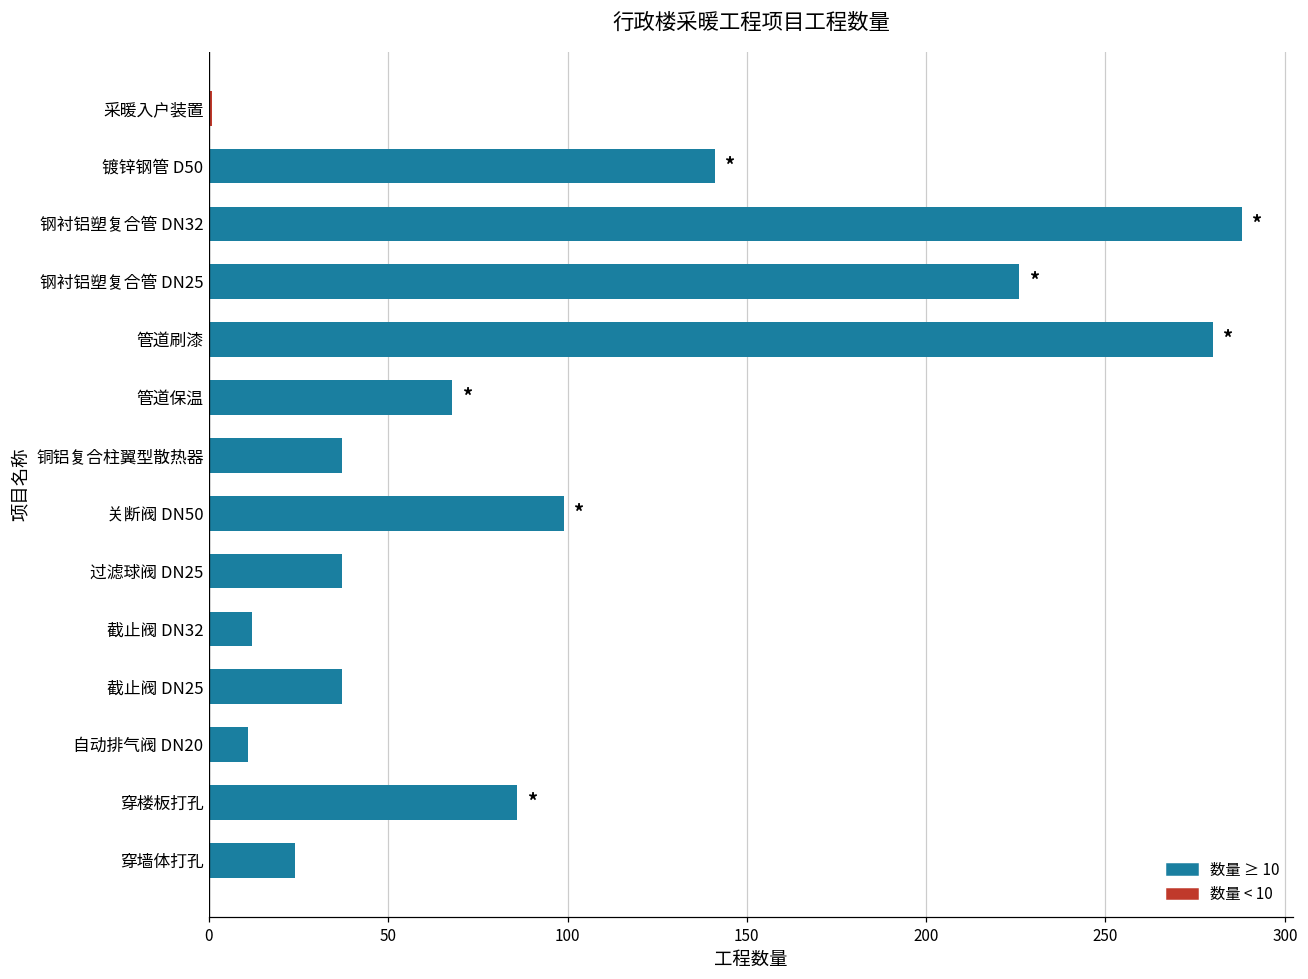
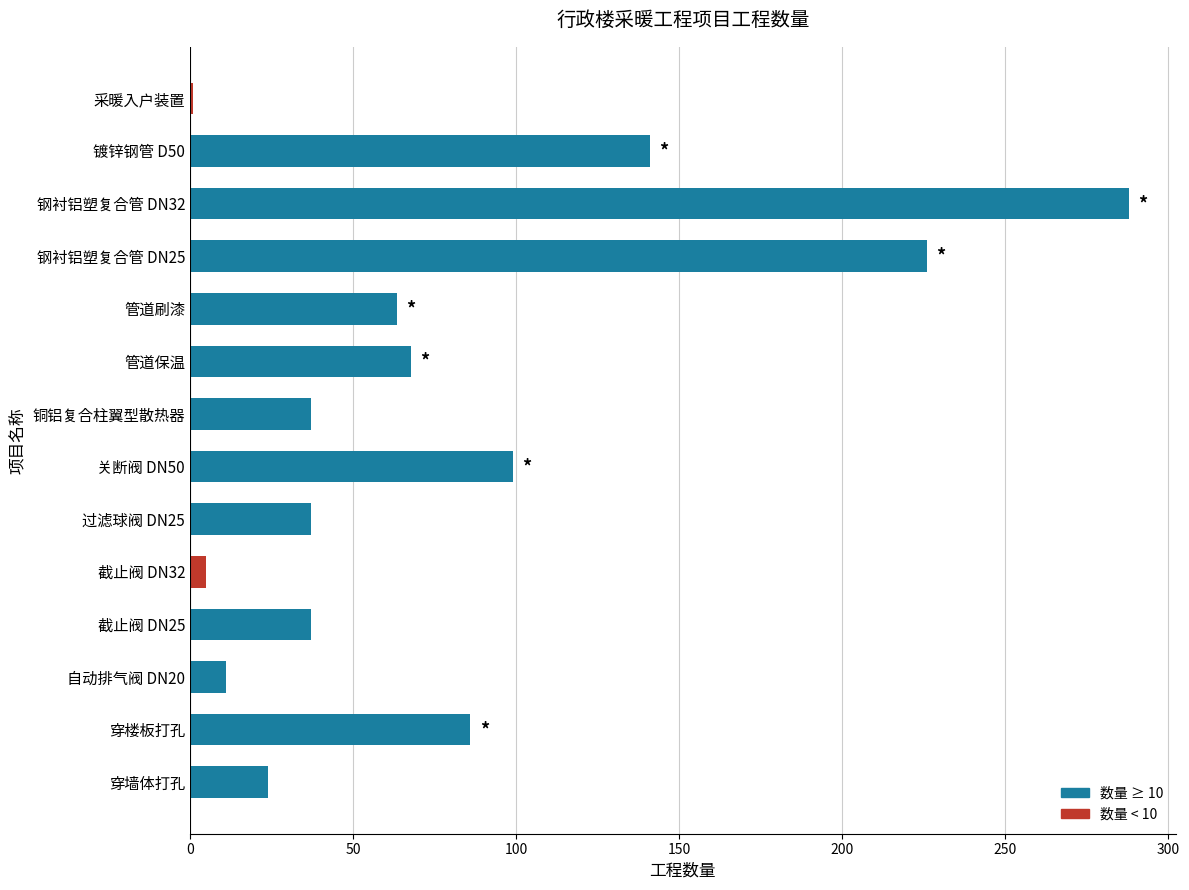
管道刷漆: 280 -> 63
截止阀 DN32: 12 -> 5
